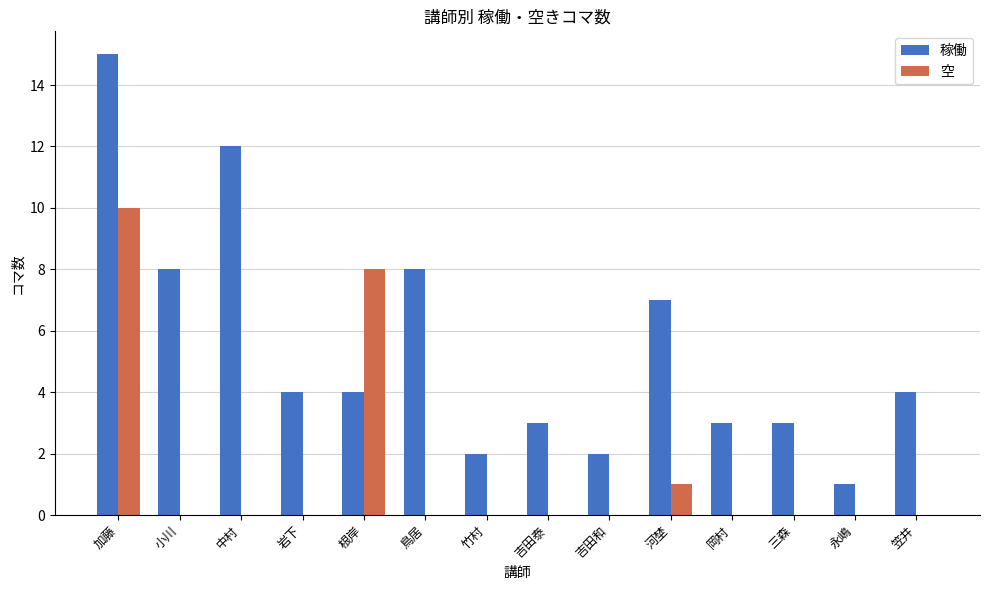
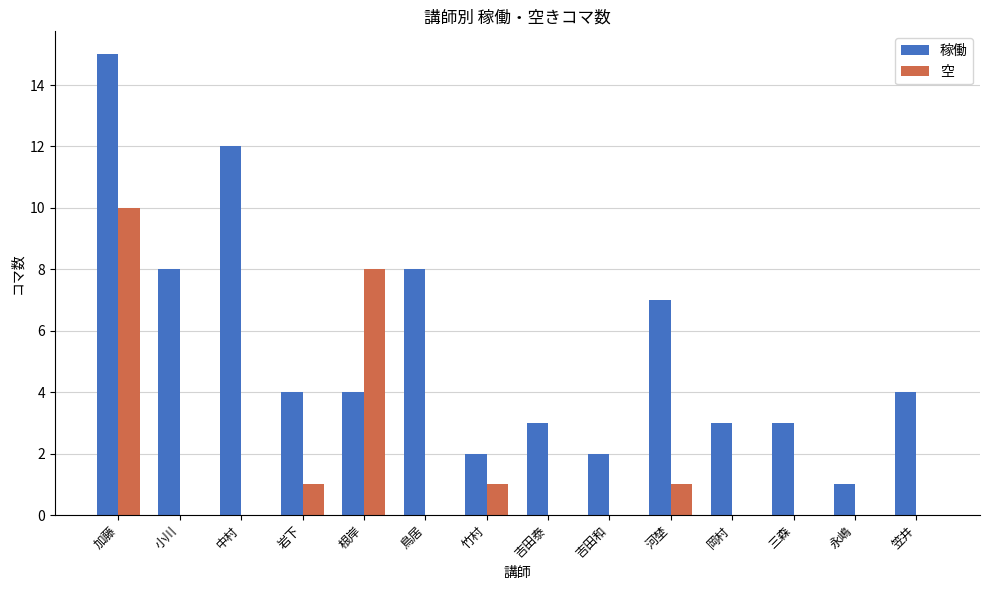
空, 岩下: 0 -> 1
空, 竹村: 0 -> 1
